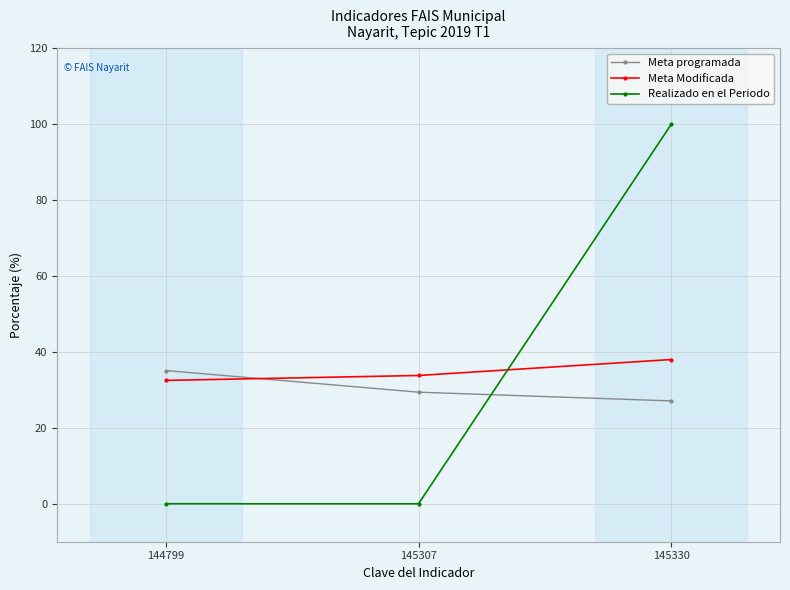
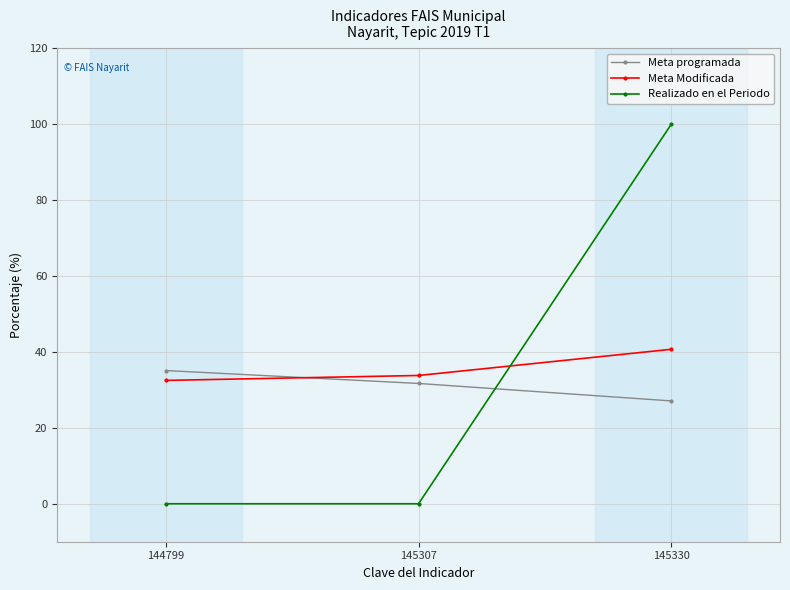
Meta programada, 145307: 29 -> 32
Meta Modificada, 145330: 38 -> 41
